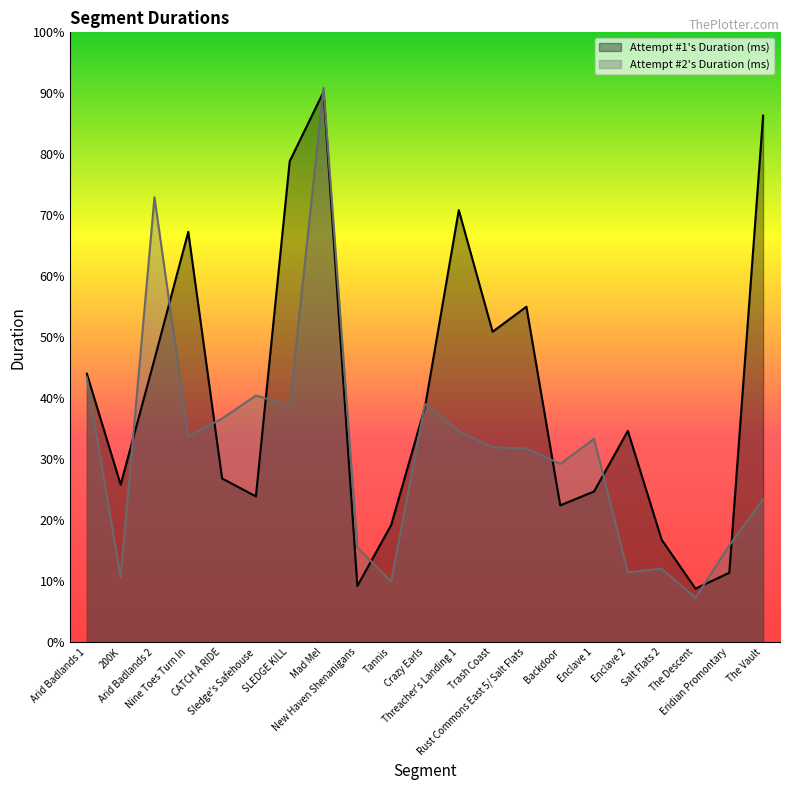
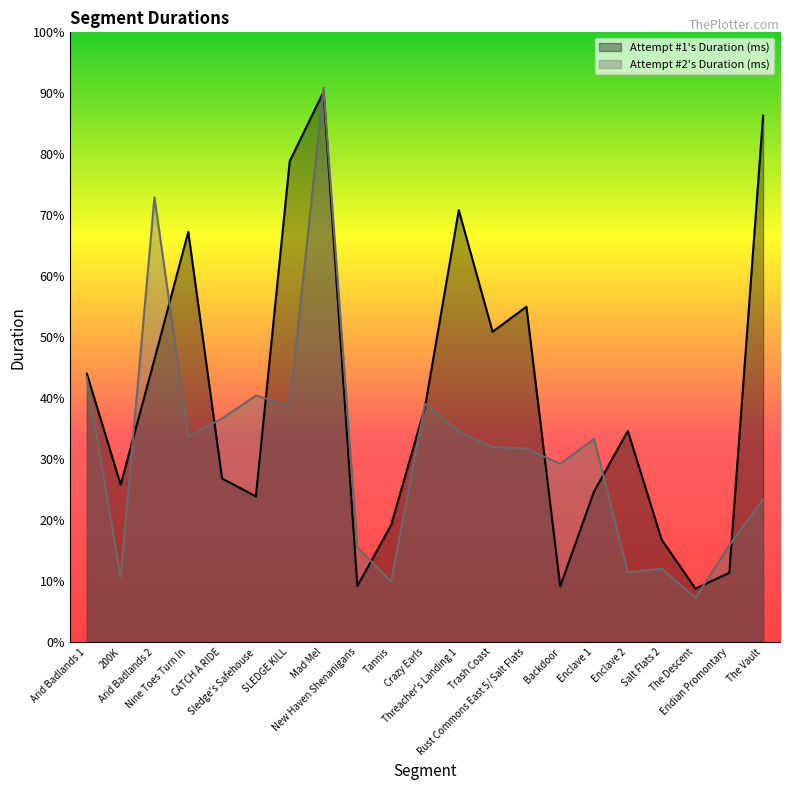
Attempt #1's Duration (ms), Backdoor: 22% -> 9%
